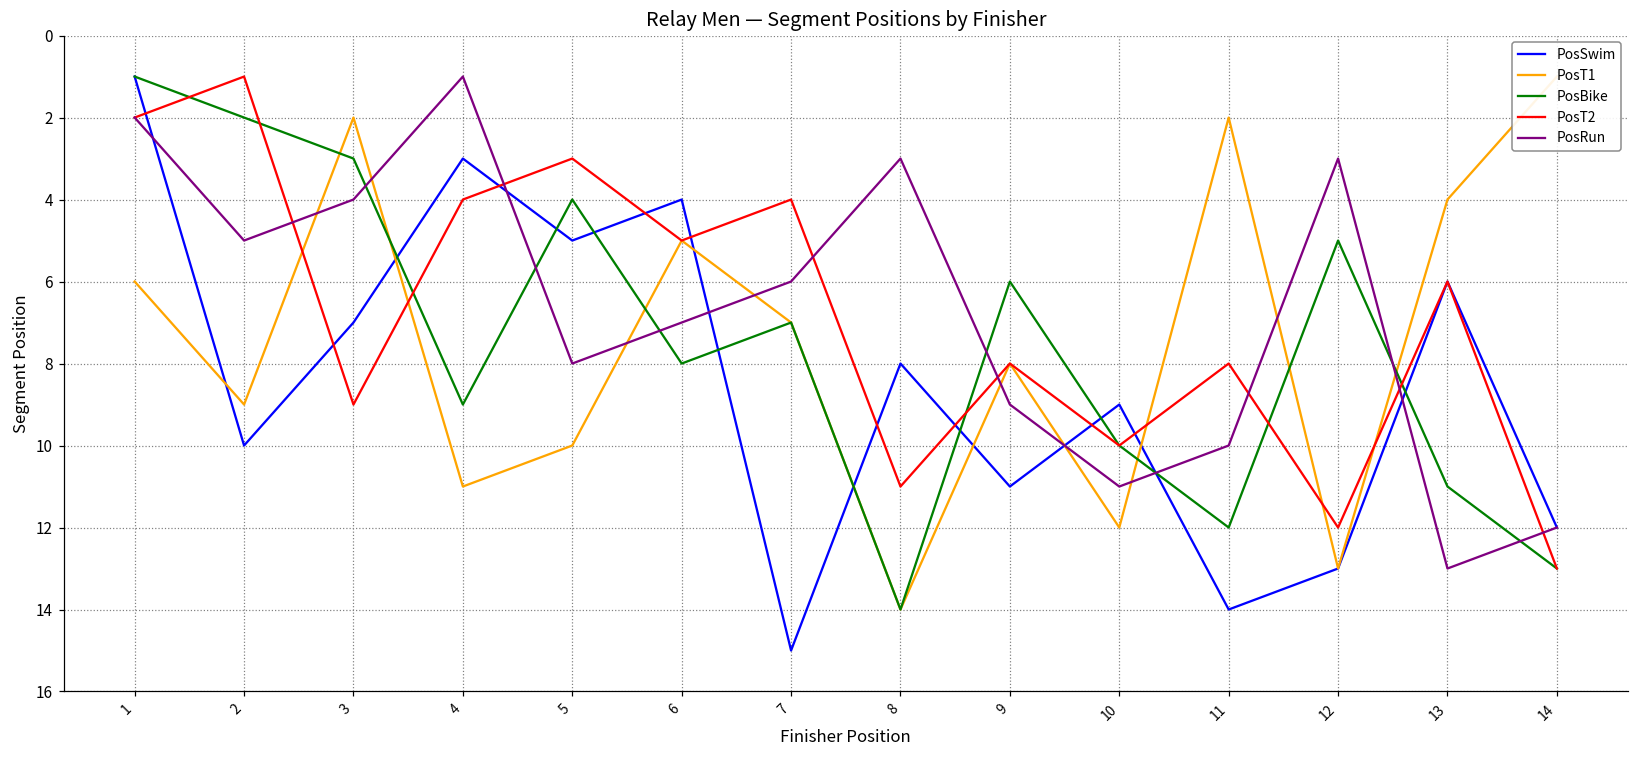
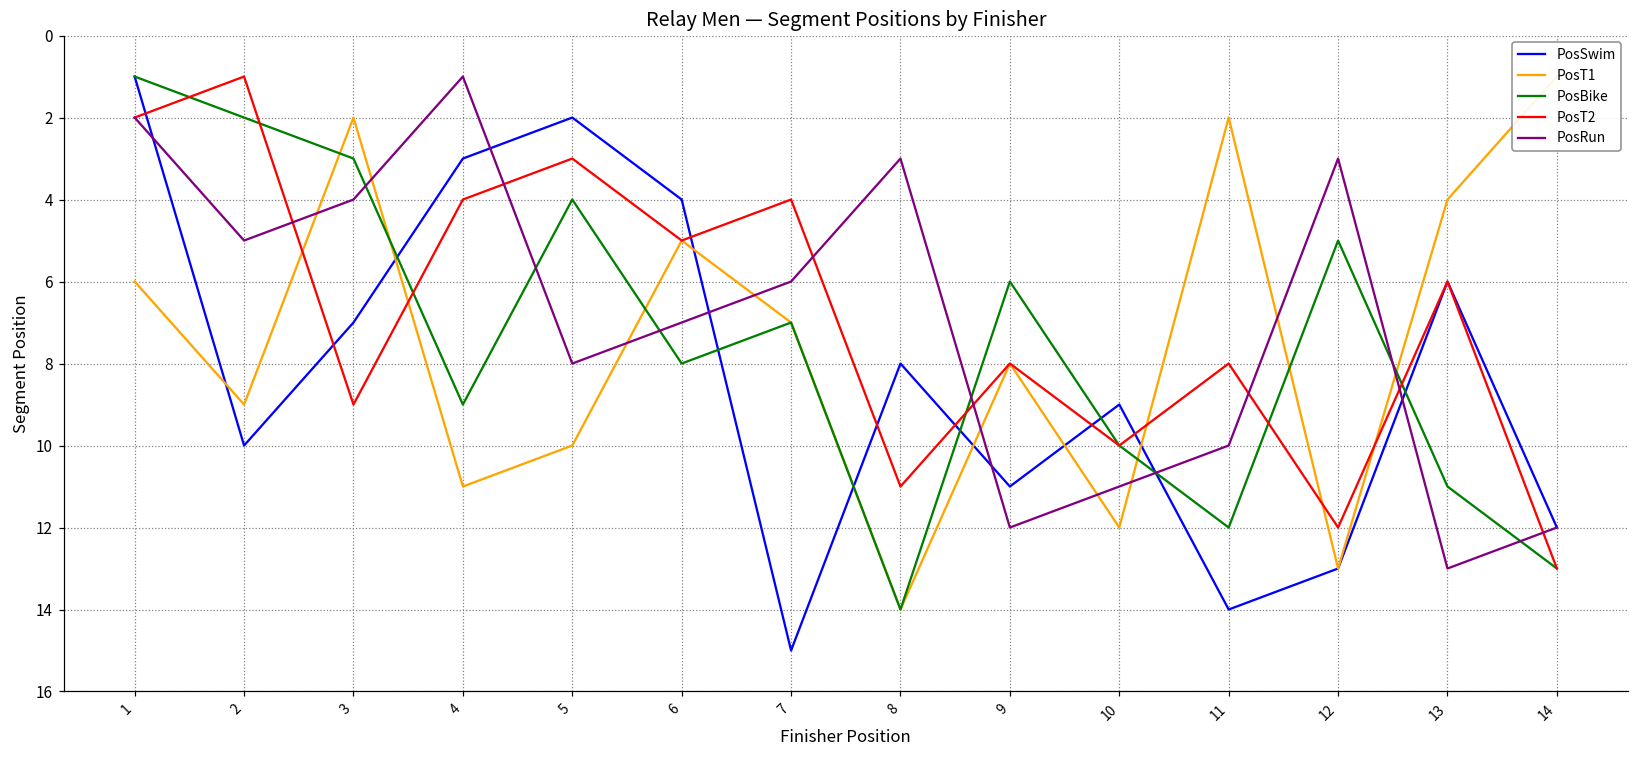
PosSwim, 5: 5 -> 2
PosRun, 9: 9 -> 12
